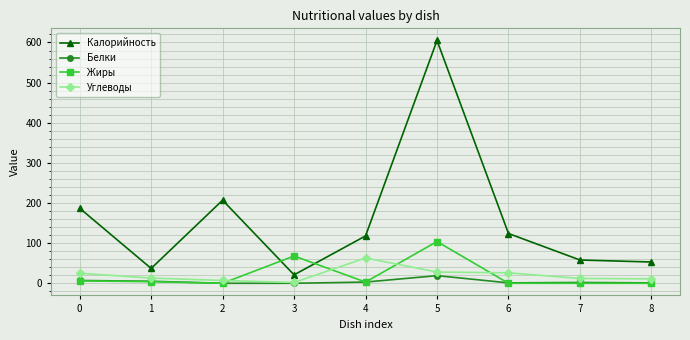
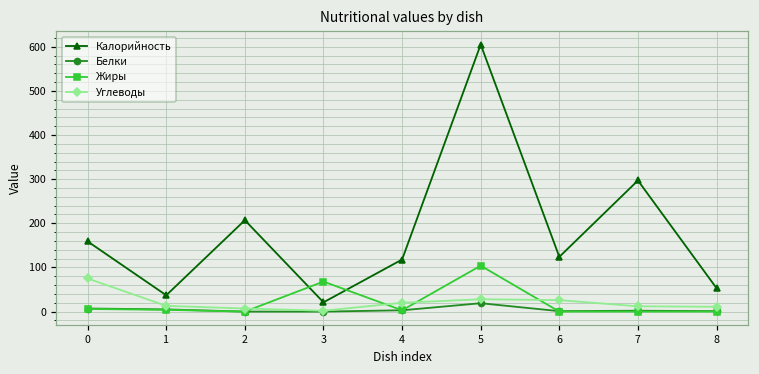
Калорийность, 0: 190 -> 160
Углеводы, 0: 30 -> 80
Углеводы, 4: 60 -> 20
Калорийность, 7: 60 -> 300
